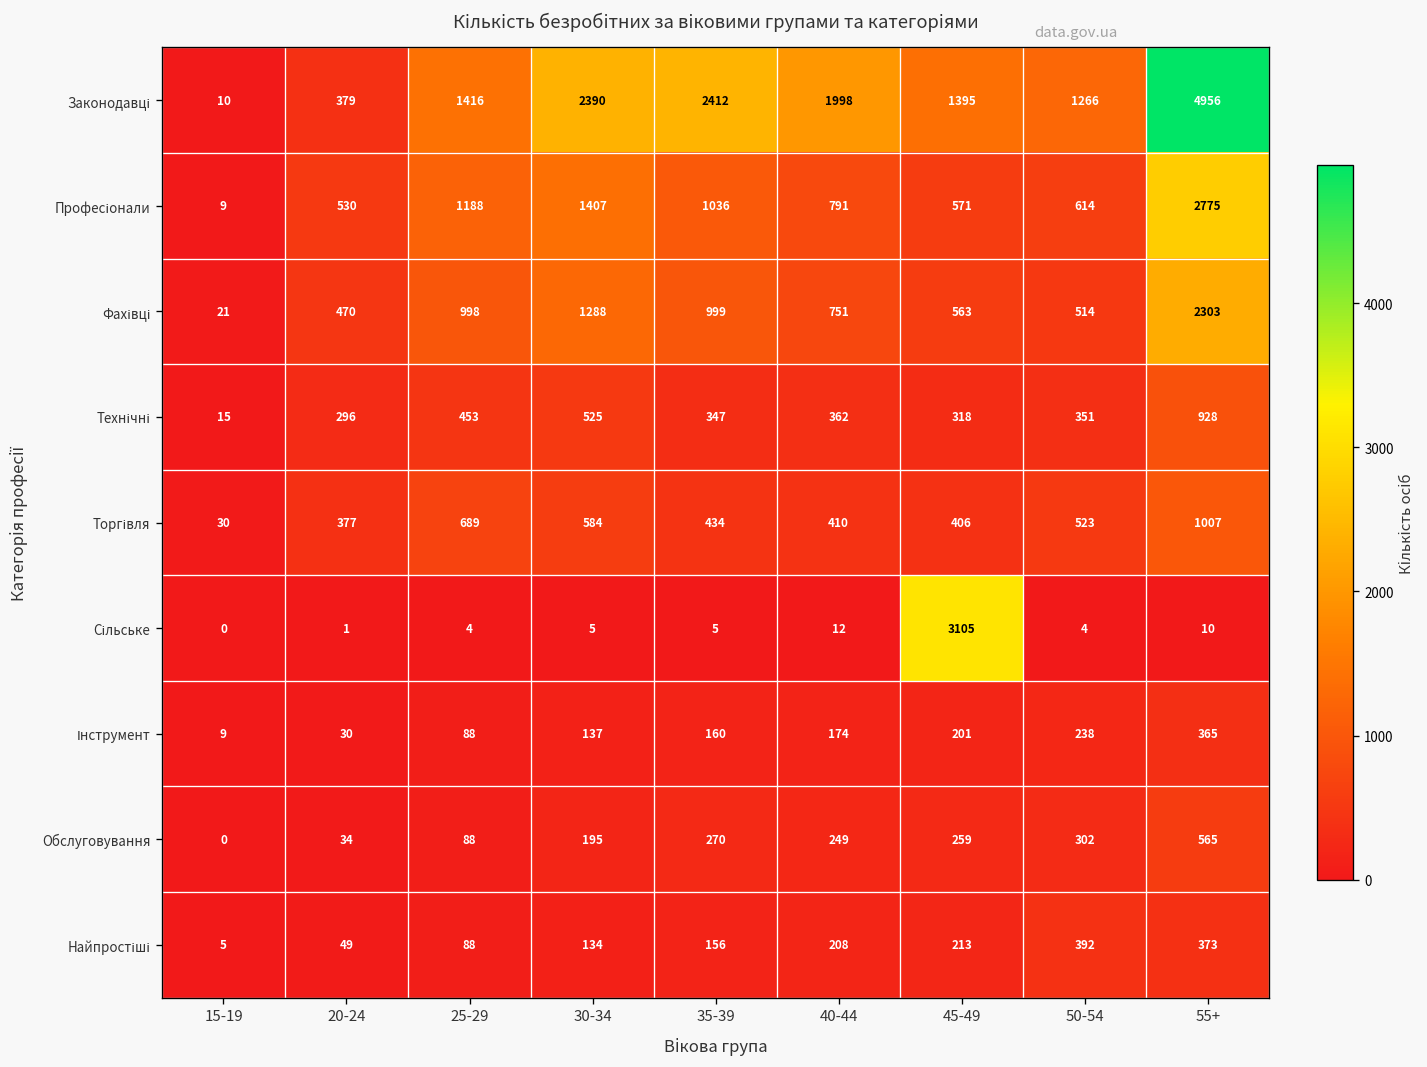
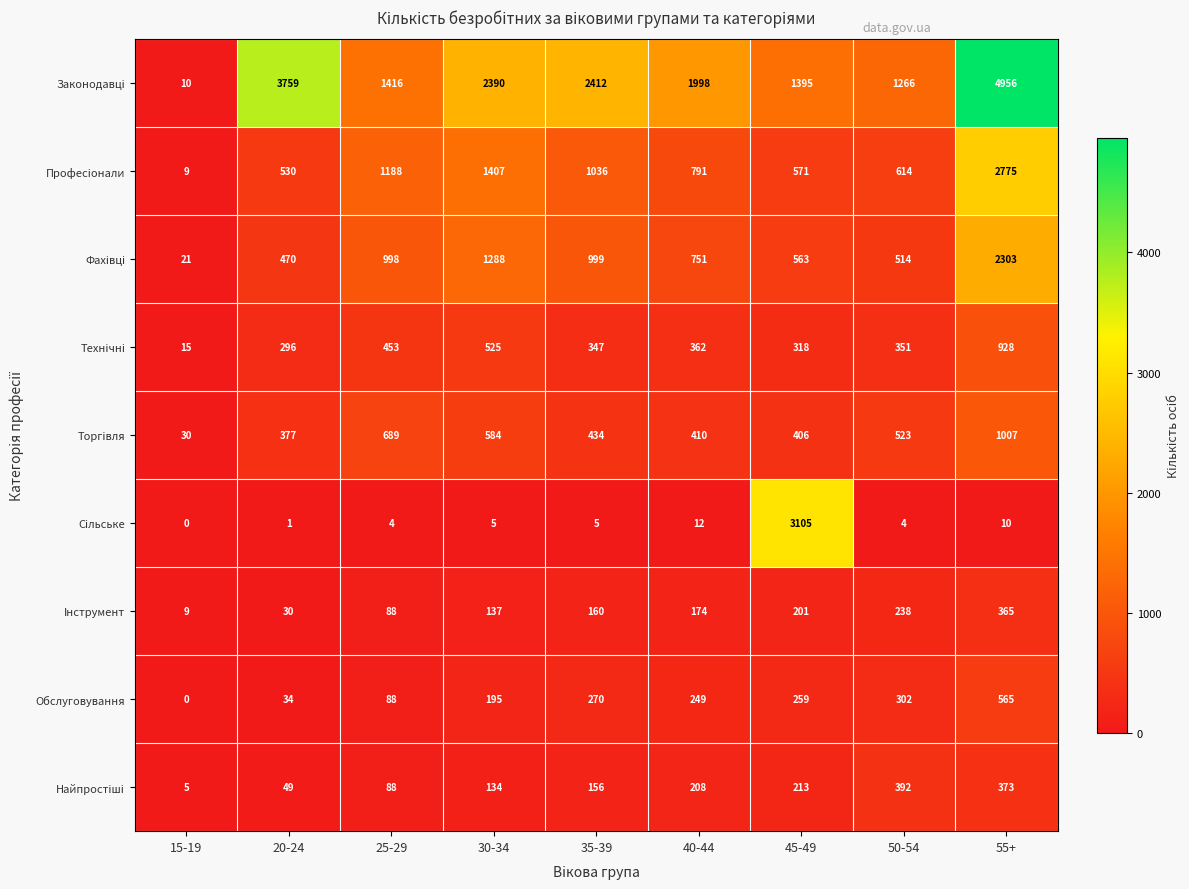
Законодавці, 20-24: 379 -> 3759
